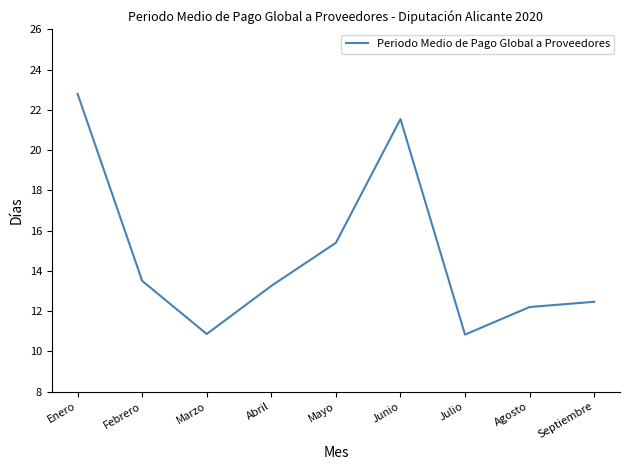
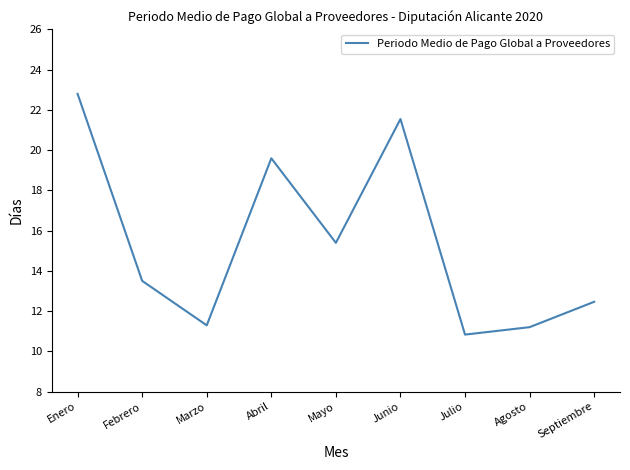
Marzo: 10.9 -> 11.3
Abril: 13.3 -> 19.6
Agosto: 12.2 -> 11.2
